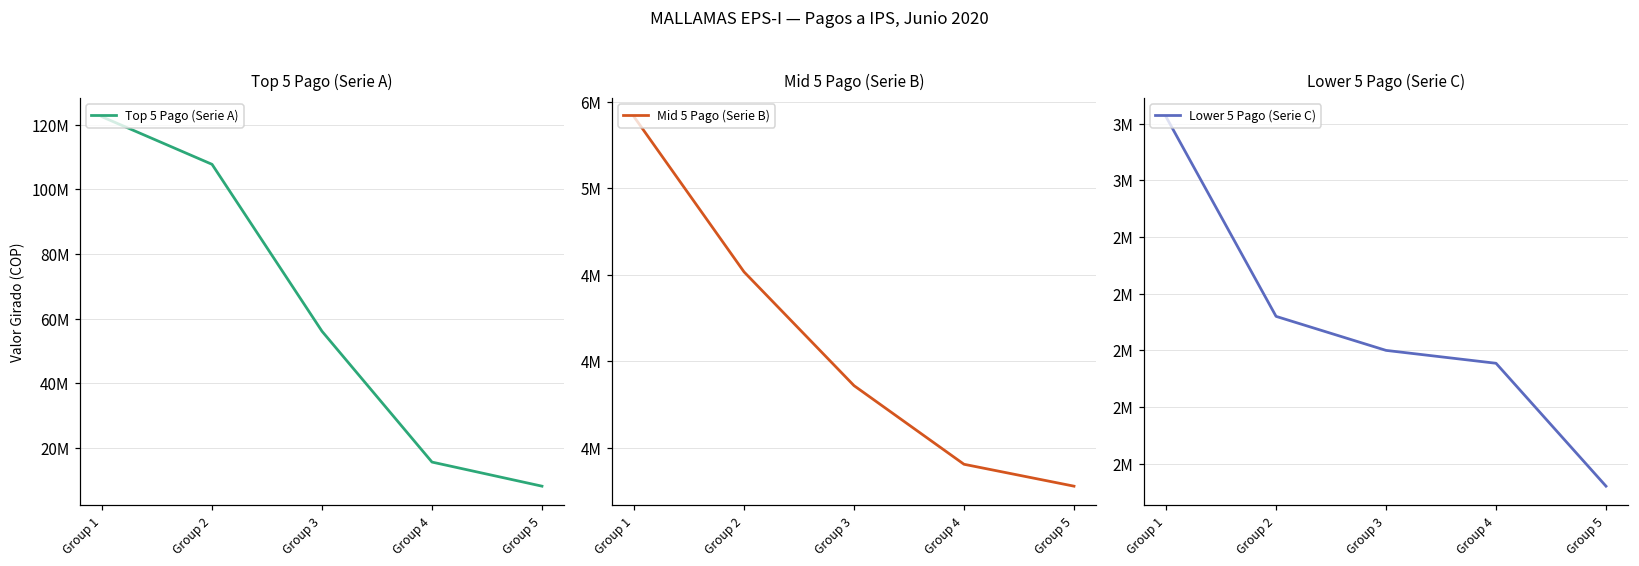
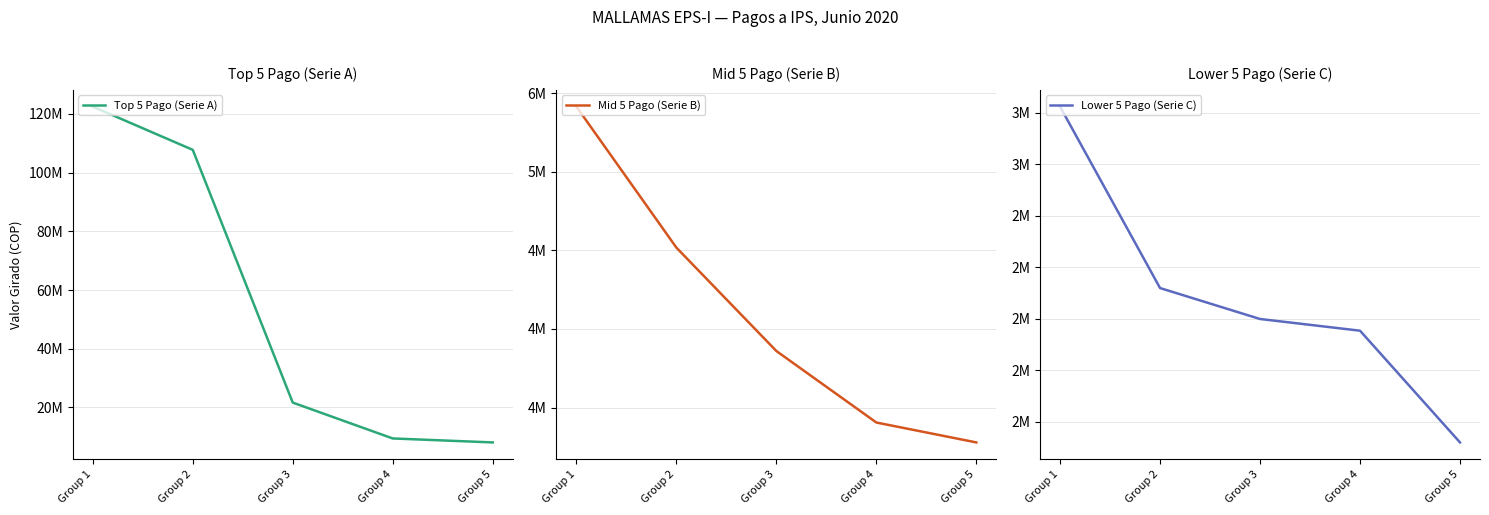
Top 5 Pago (Serie A), Group 3: 56000000 -> 22000000
Top 5 Pago (Serie A), Group 4: 16000000 -> 9000000
